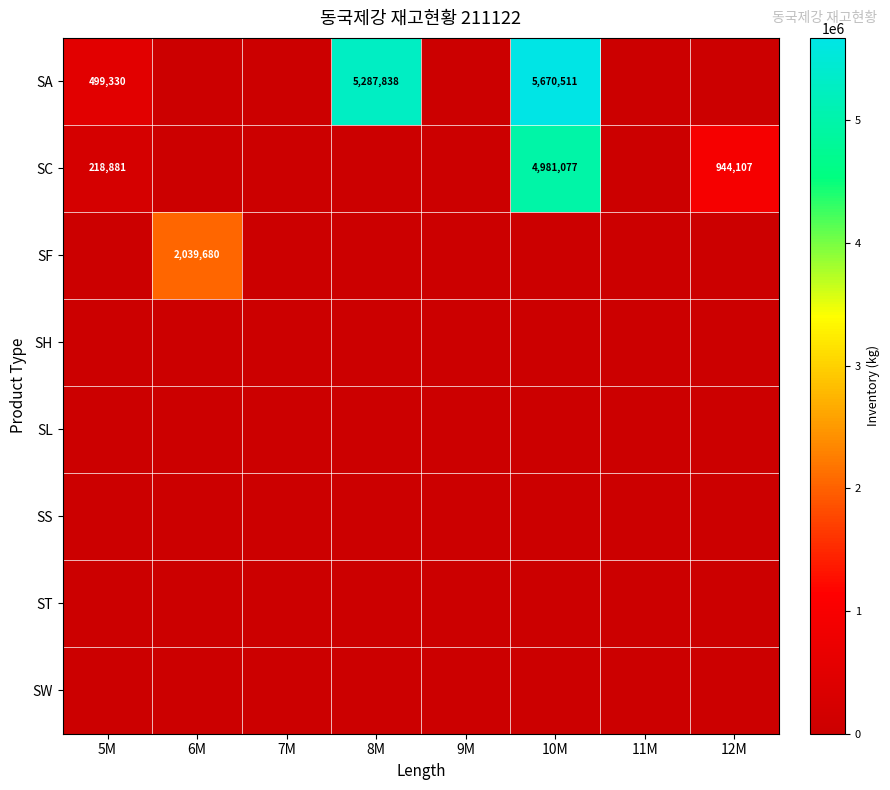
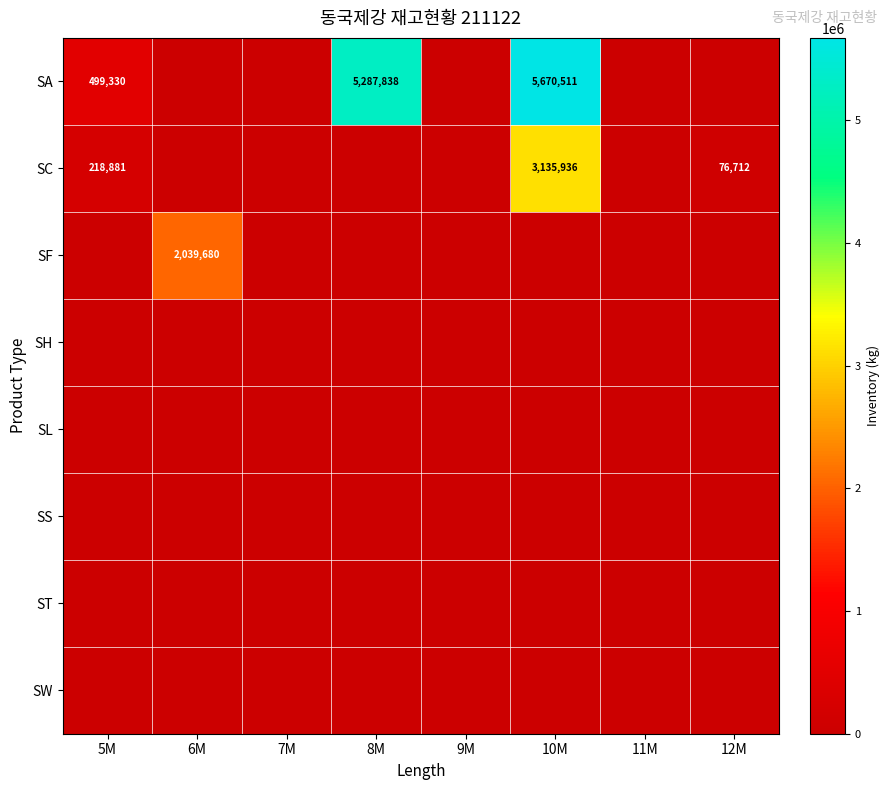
SC, 10M: 4,981,077 -> 3,135,936
SC, 12M: 944,107 -> 76,712
